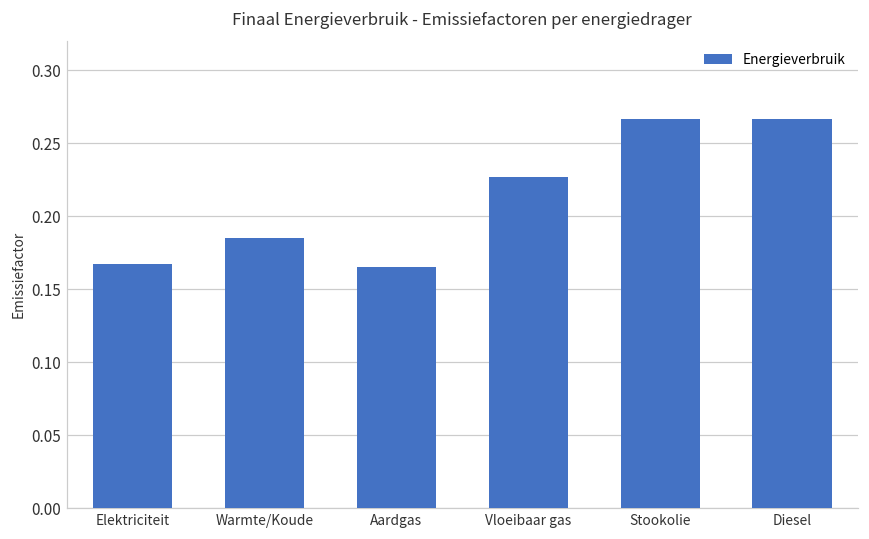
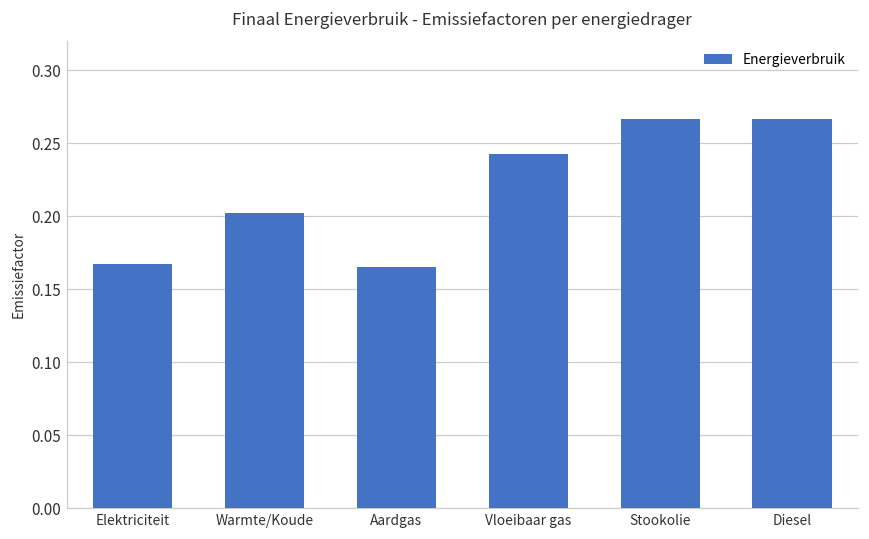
Warmte/Koude: 0.185 -> 0.202
Vloeibaar gas: 0.227 -> 0.243
